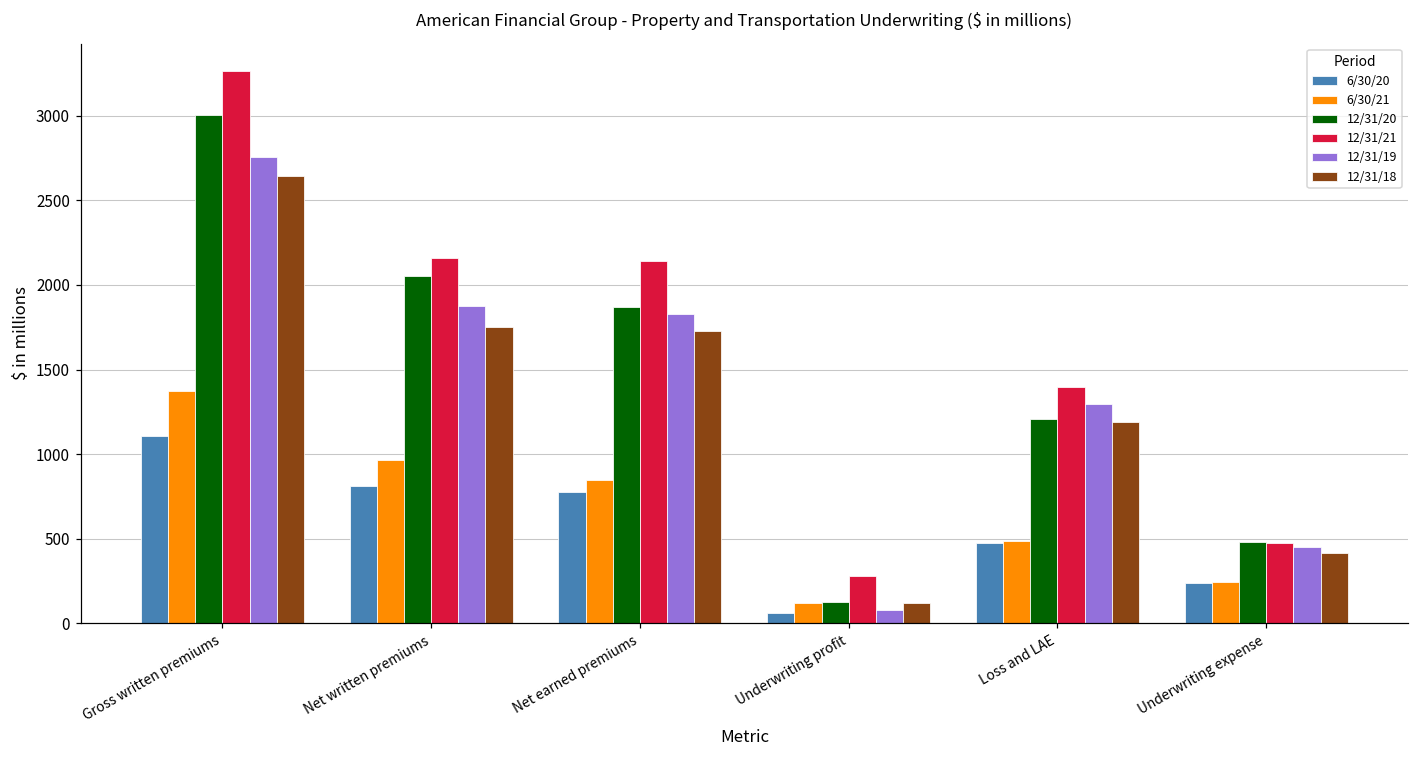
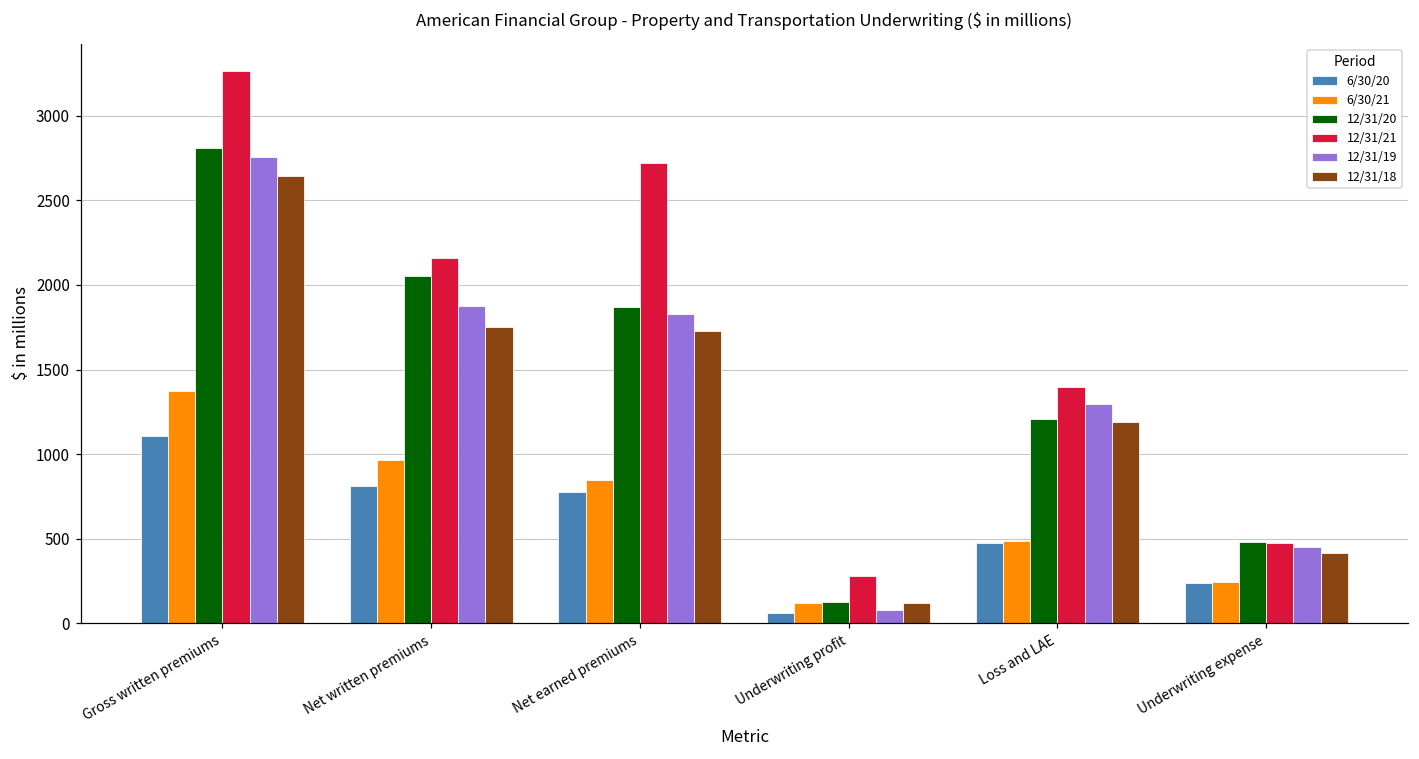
12/31/20, Gross written premiums: 3010 -> 2810
12/31/21, Net earned premiums: 2140 -> 2720
